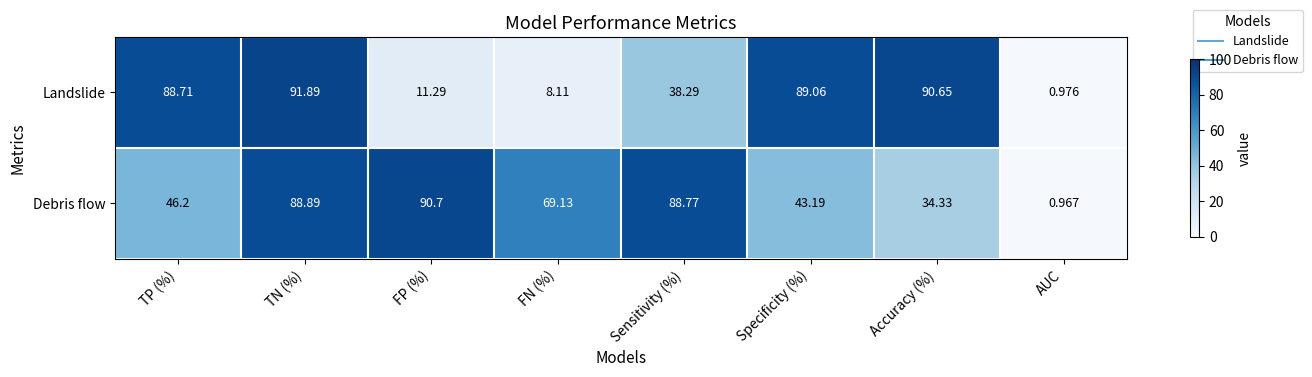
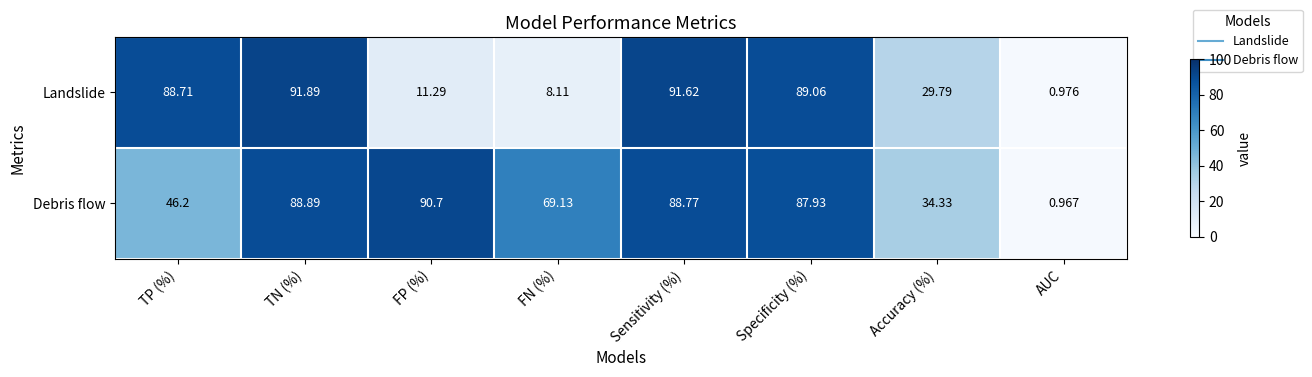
Landslide, Sensitivity (%): 38.29 -> 91.62
Landslide, Accuracy (%): 90.65 -> 29.79
Debris flow, Specificity (%): 43.19 -> 87.93
